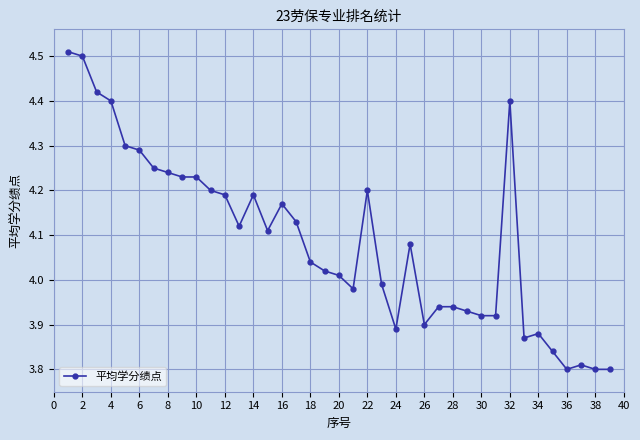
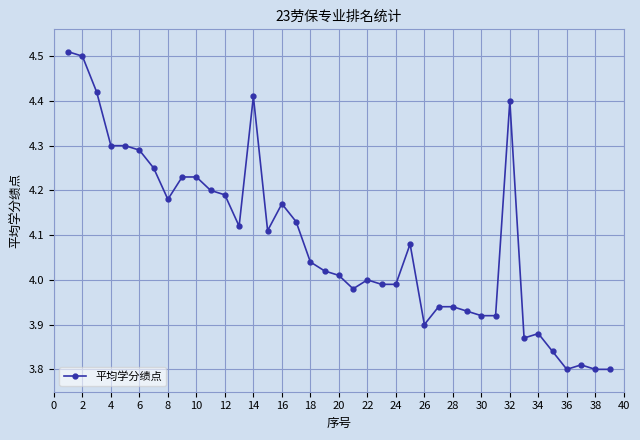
4: 4.4 -> 4.3
8: 4.24 -> 4.18
14: 4.19 -> 4.41
22: 4.2 -> 4.0
24: 3.89 -> 3.99
